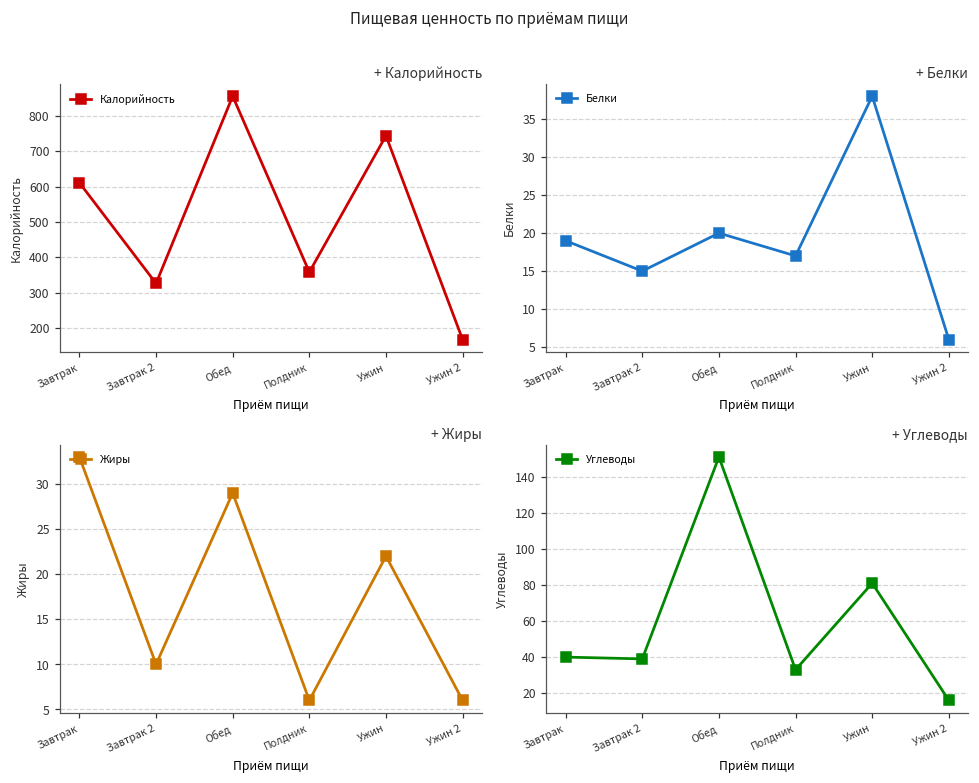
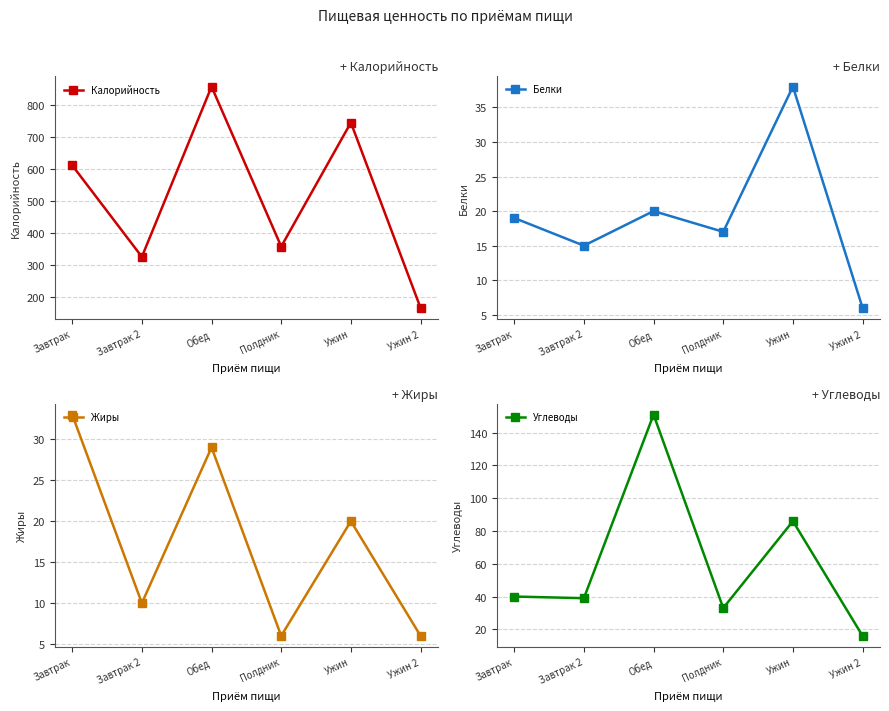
+ Жиры, Ужин: 22 -> 20
+ Углеводы, Ужин: 81 -> 86
